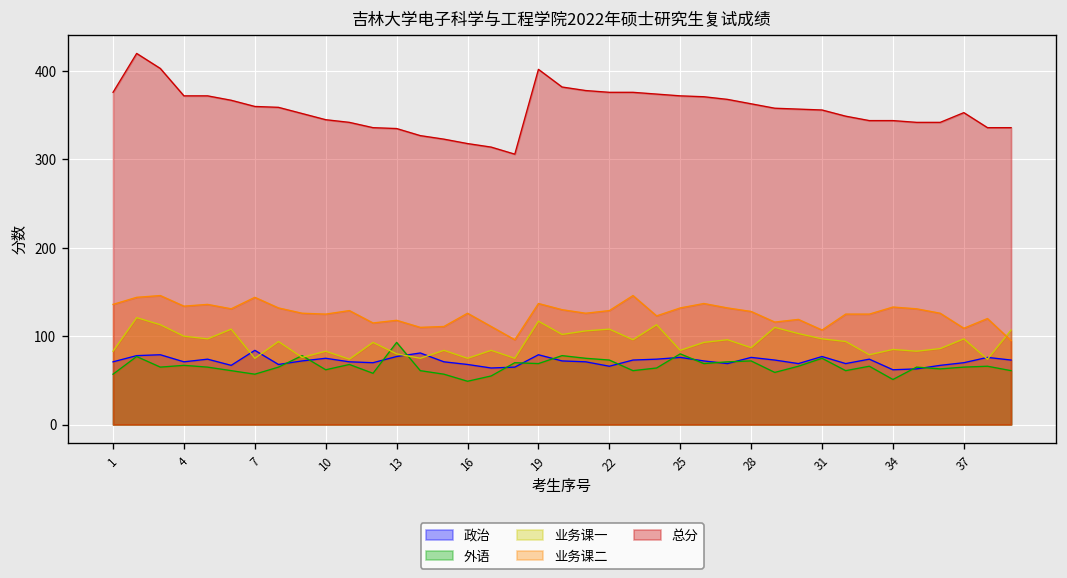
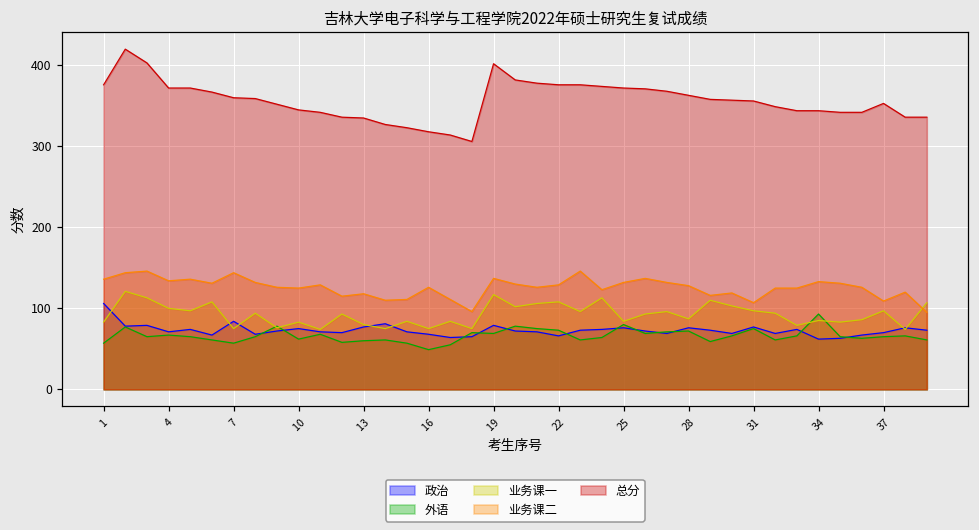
政治, 1: 70 -> 110
外语, 13: 90 -> 60
外语, 34: 50 -> 90
